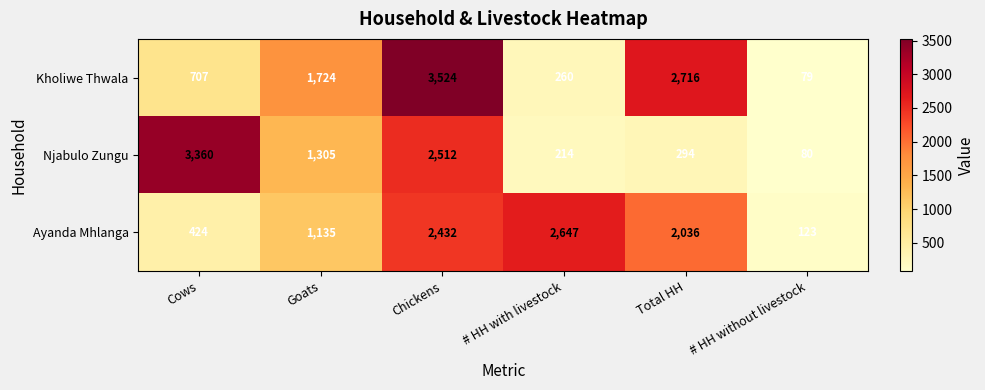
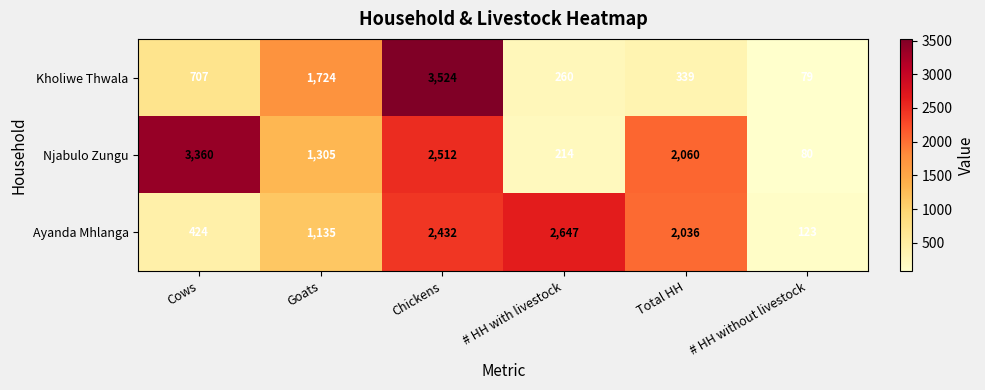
Kholiwe Thwala, Total HH: 2,716 -> 339
Njabulo Zungu, Total HH: 294 -> 2,060
